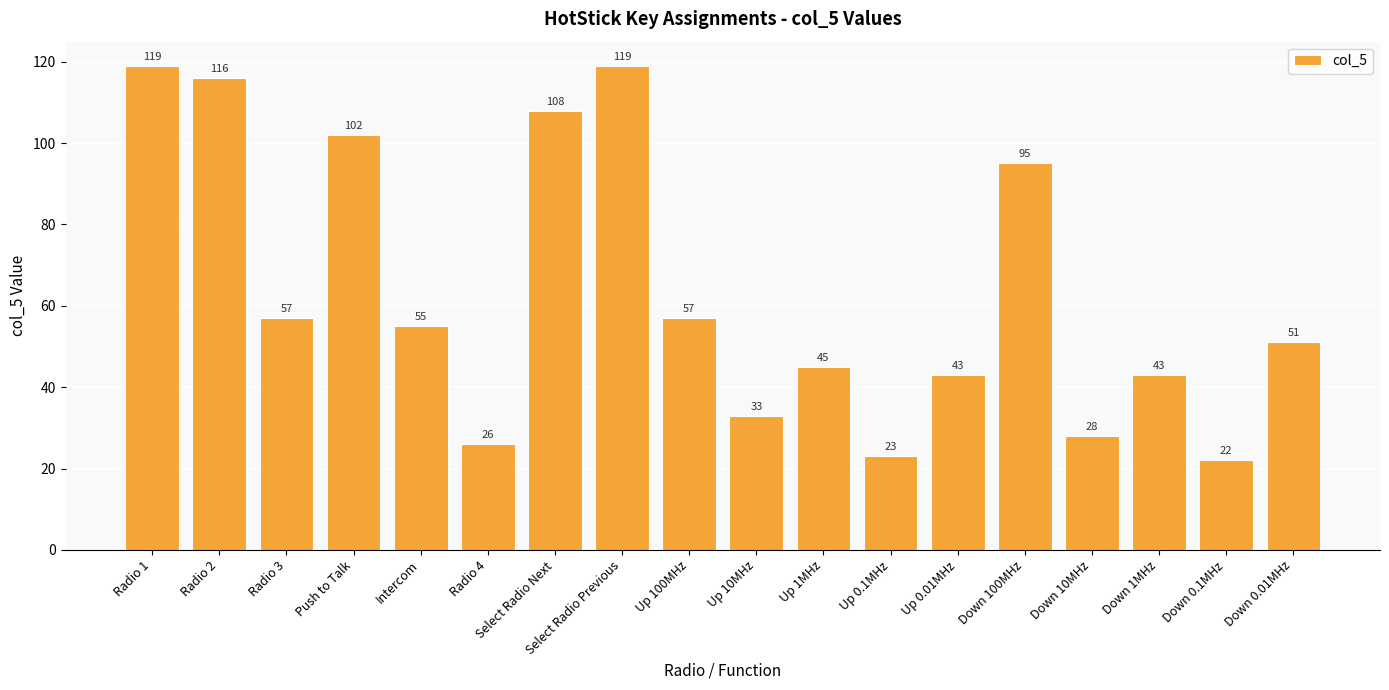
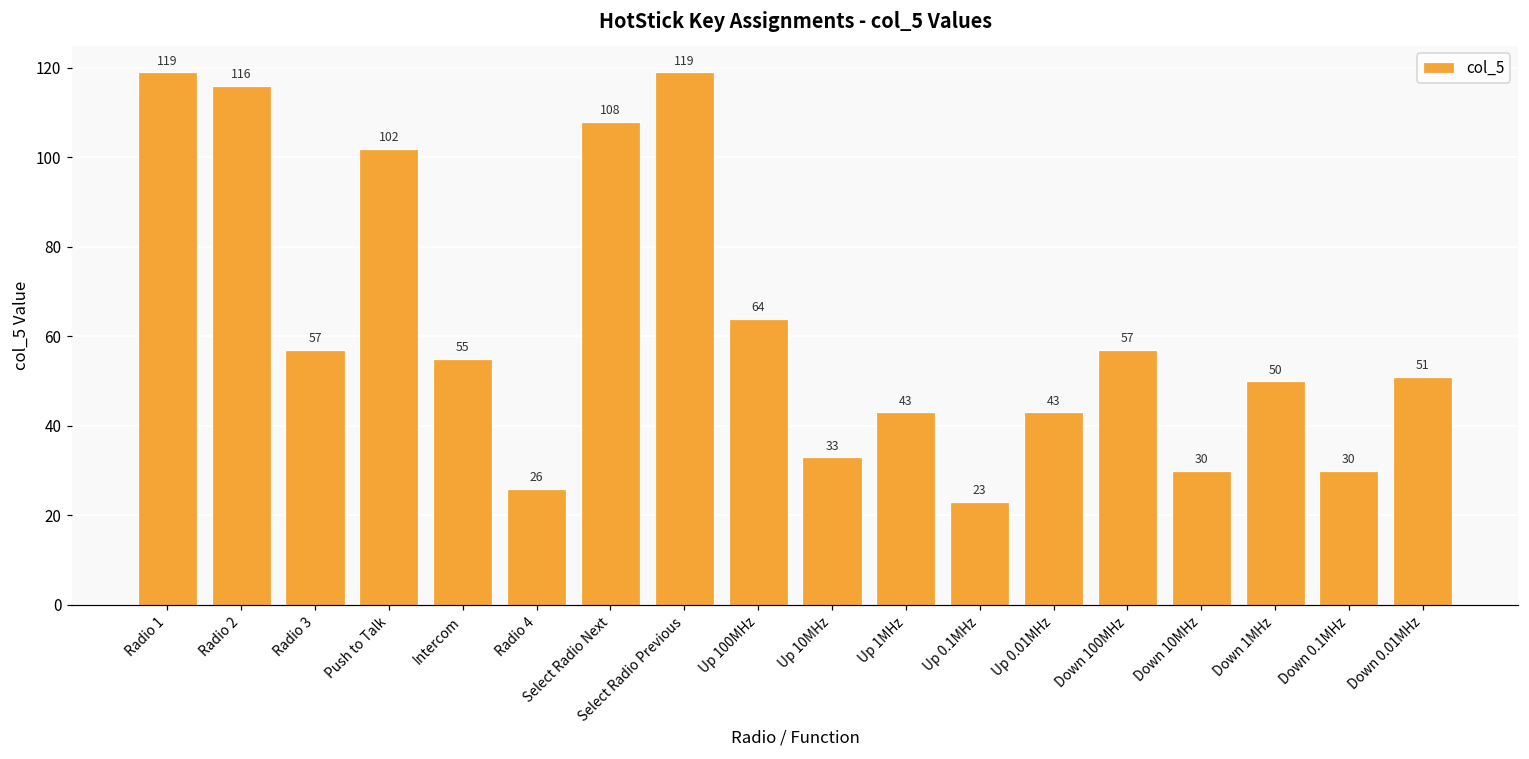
Up 100MHz: 57 -> 64
Up 1MHz: 45 -> 43
Down 100MHz: 95 -> 57
Down 10MHz: 28 -> 30
Down 1MHz: 43 -> 50
Down 0.1MHz: 22 -> 30
